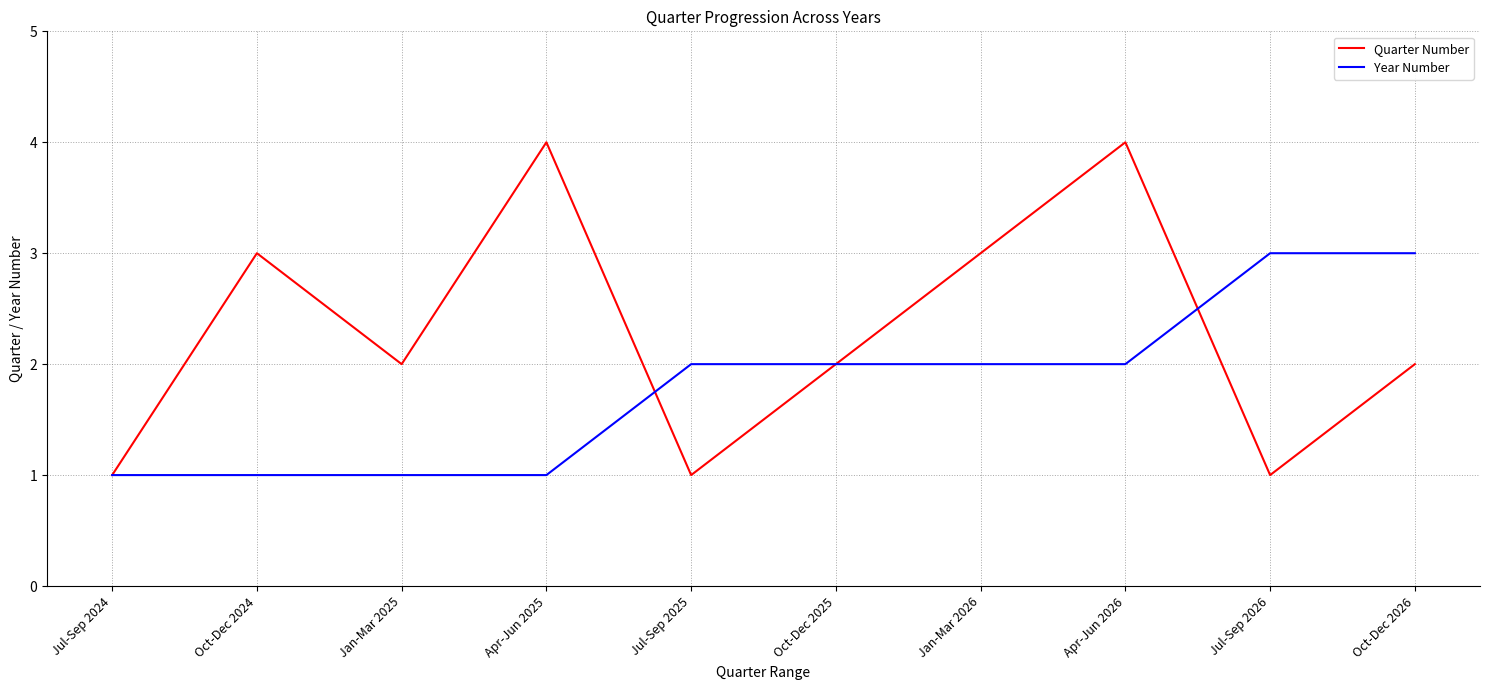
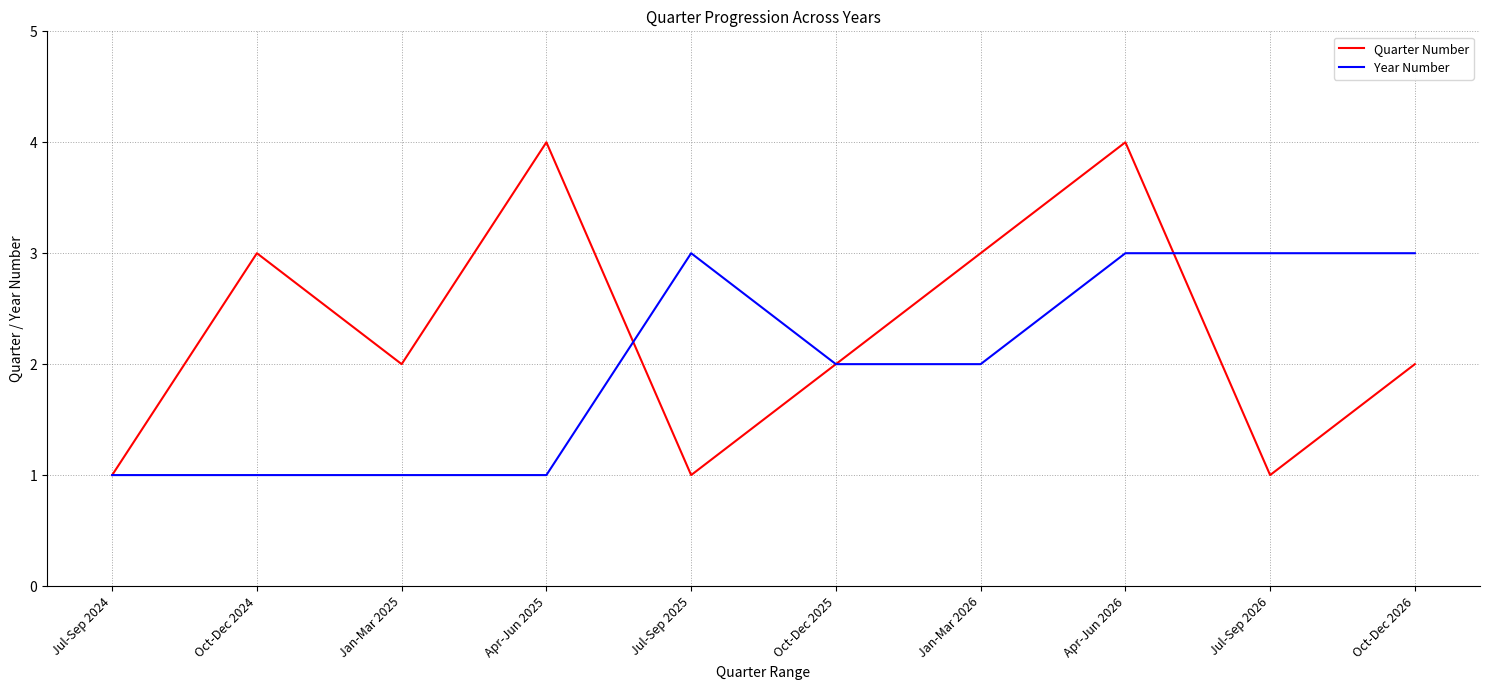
Year Number, Jul-Sep 2025: 2 -> 3
Year Number, Apr-Jun 2026: 2 -> 3
